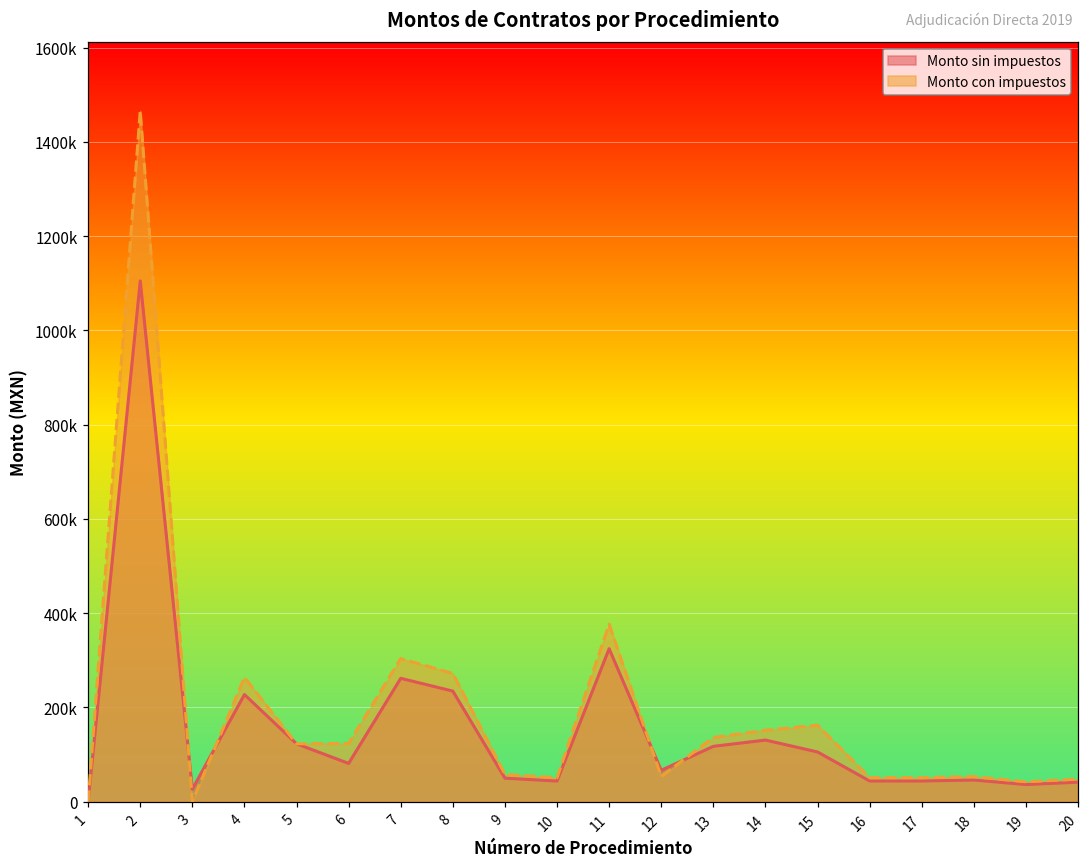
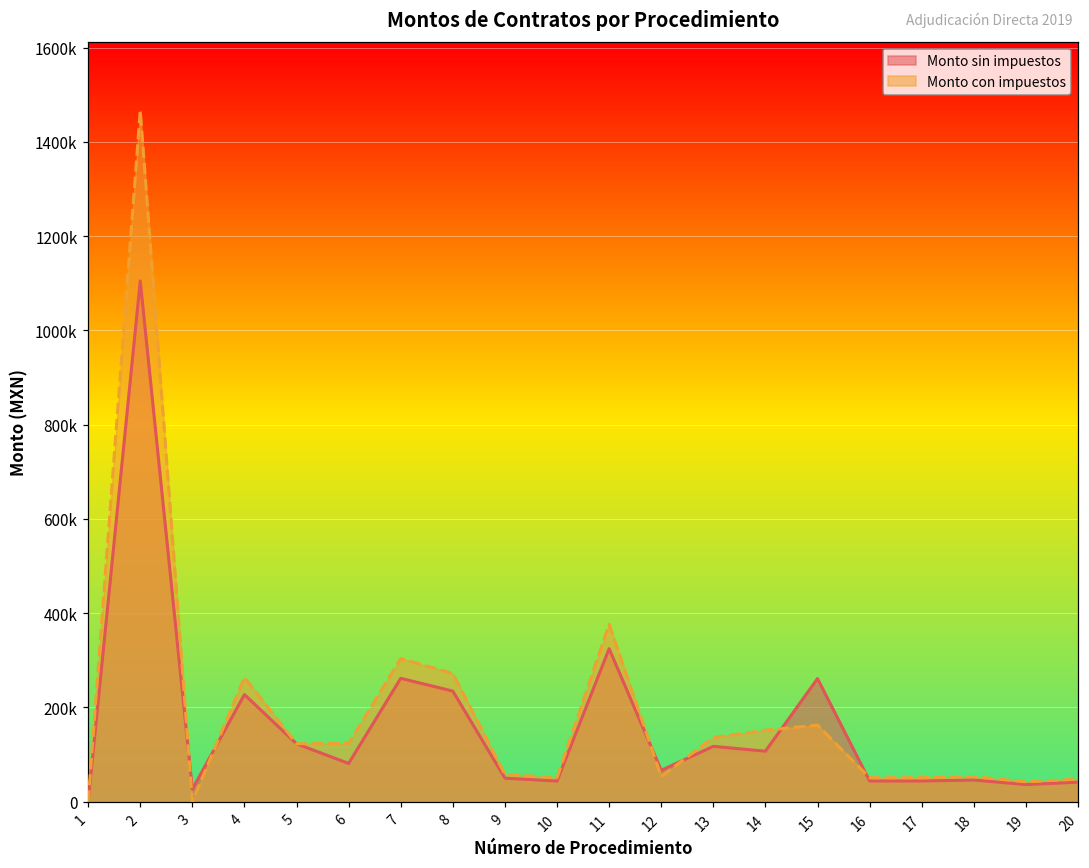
Monto sin impuestos, 14: 130000 -> 110000
Monto sin impuestos, 15: 110000 -> 260000
